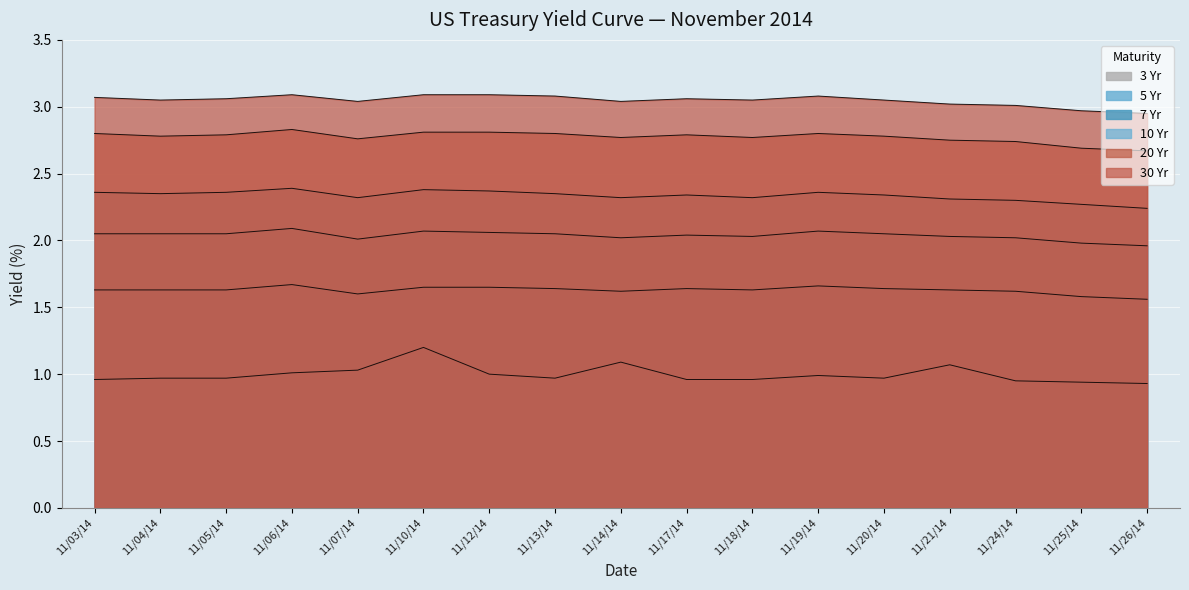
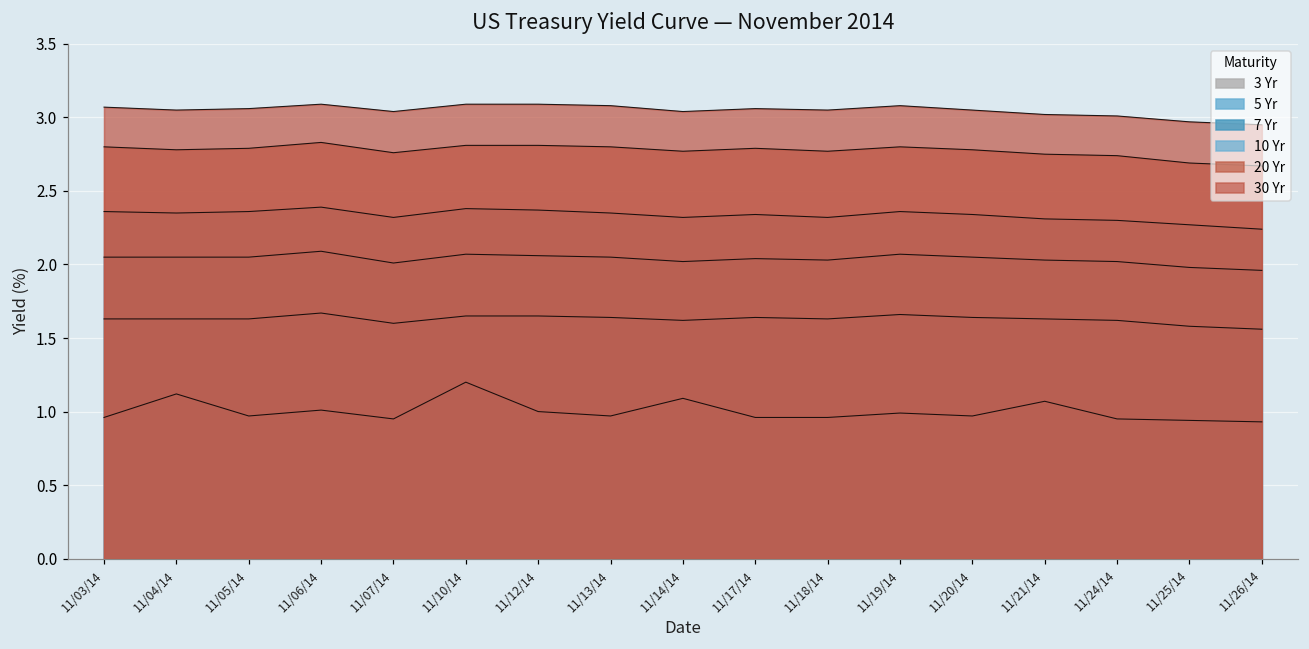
3 Yr, 11/04/14: 0.97 -> 1.12
3 Yr, 11/07/14: 1.03 -> 0.95
